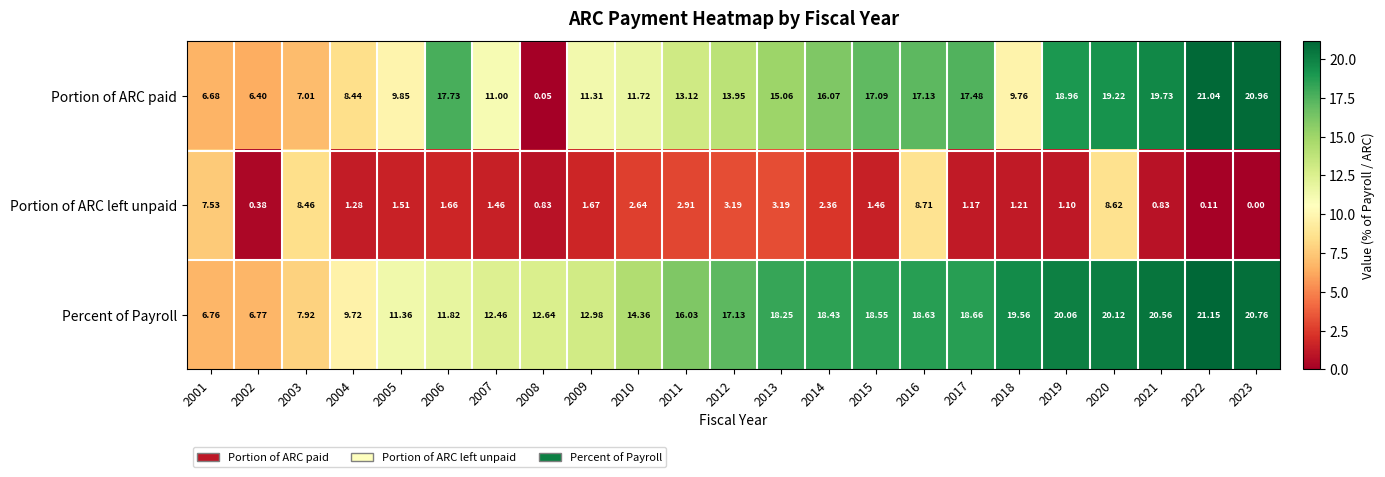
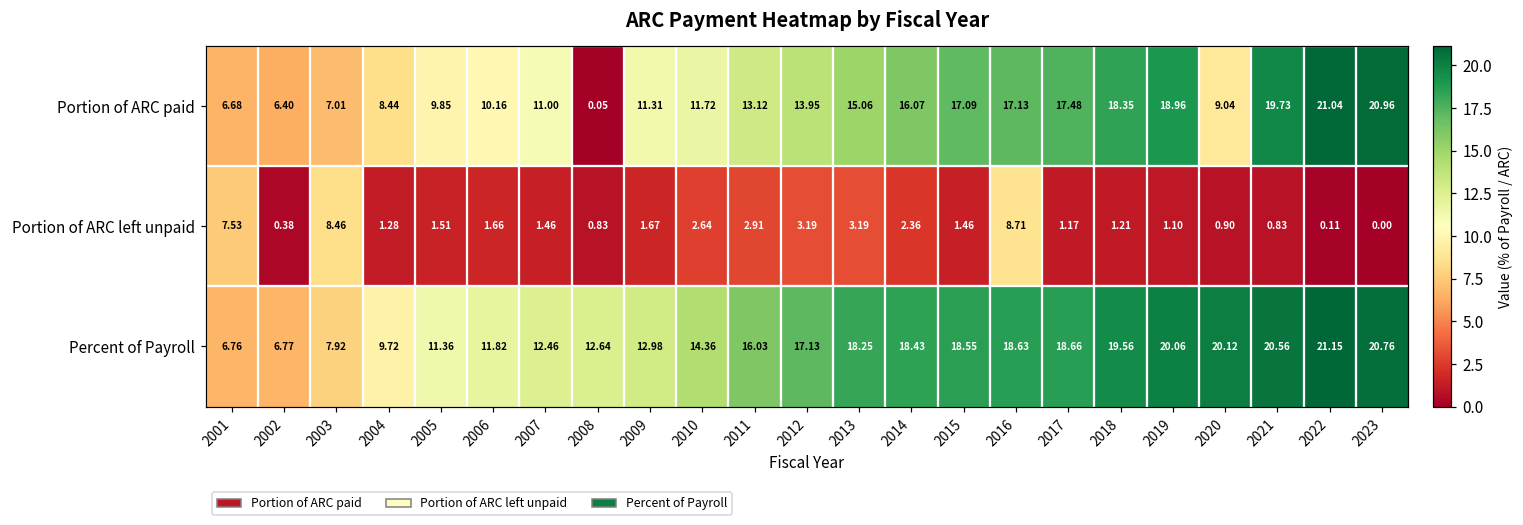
Portion of ARC paid, 2006: 17.73 -> 10.16
Portion of ARC paid, 2018: 9.76 -> 18.35
Portion of ARC paid, 2020: 19.22 -> 9.04
Portion of ARC left unpaid, 2020: 8.62 -> 0.90
